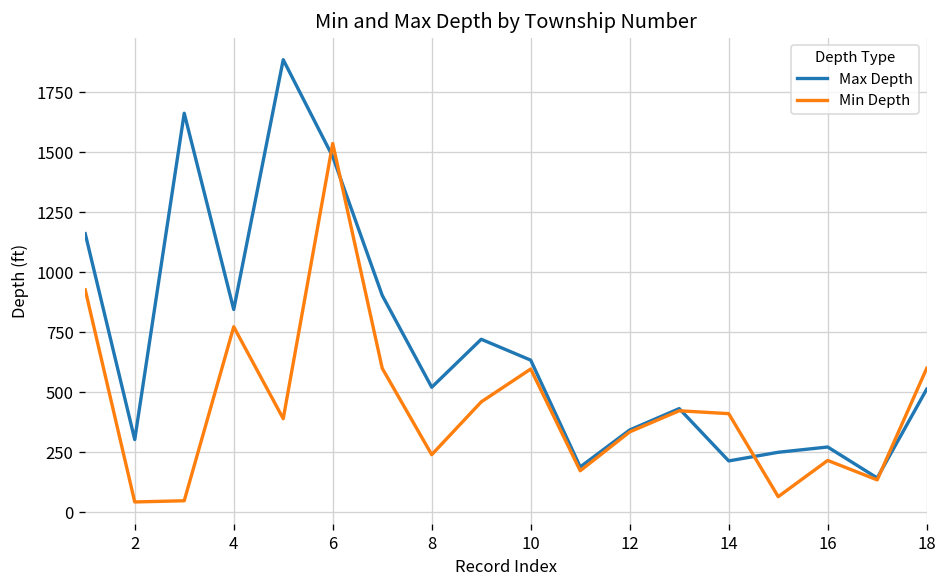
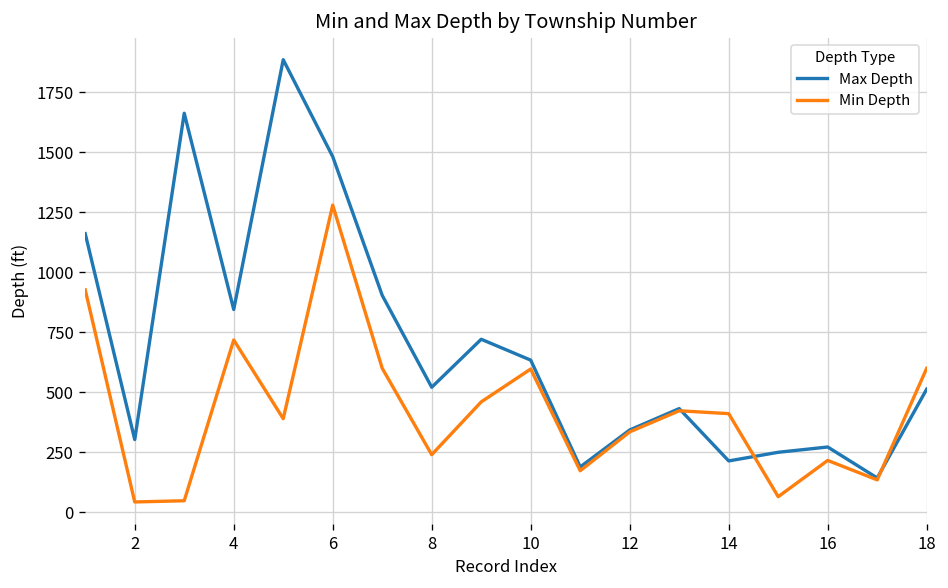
Min Depth, 4: 770 -> 720
Min Depth, 6: 1540 -> 1280
